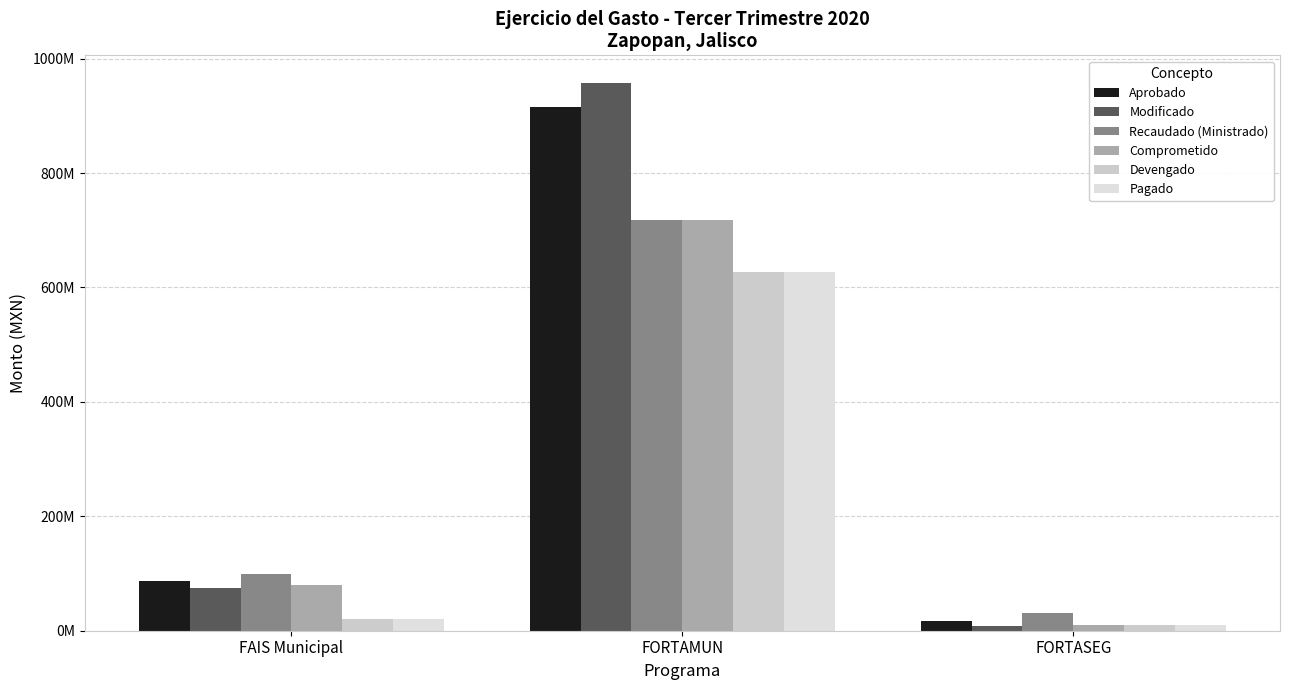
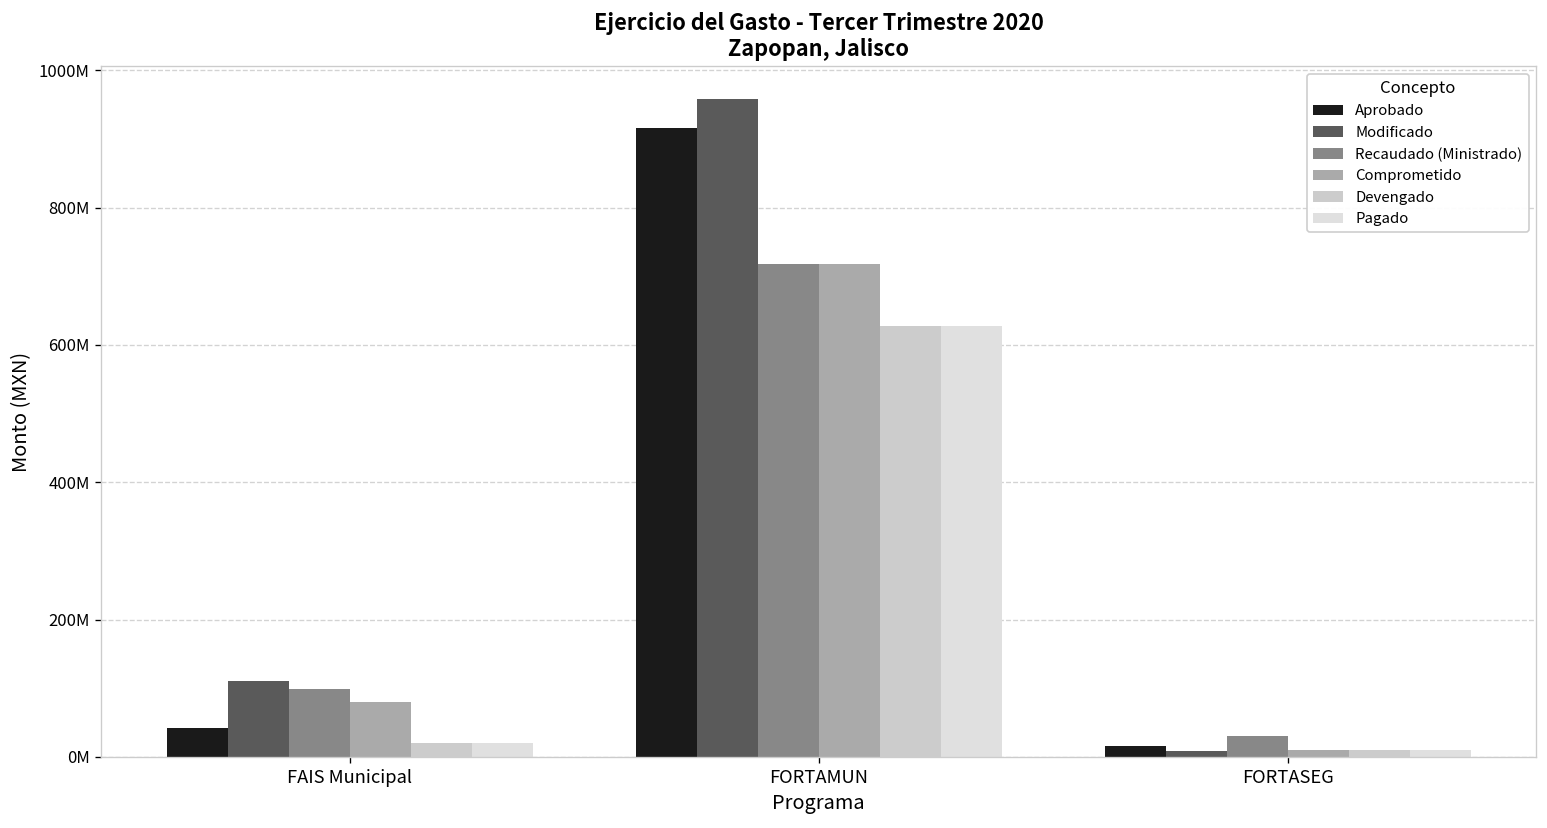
Aprobado, FAIS Municipal: 90000000 -> 40000000
Modificado, FAIS Municipal: 70000000 -> 110000000
